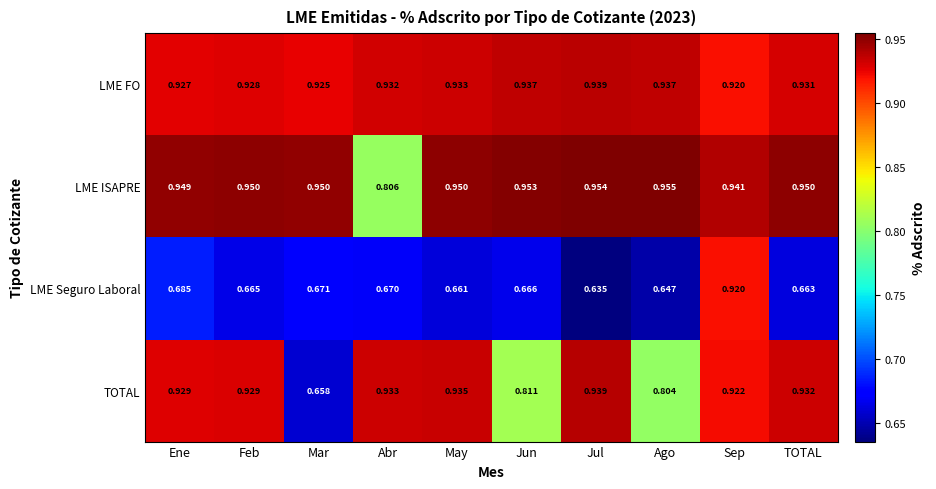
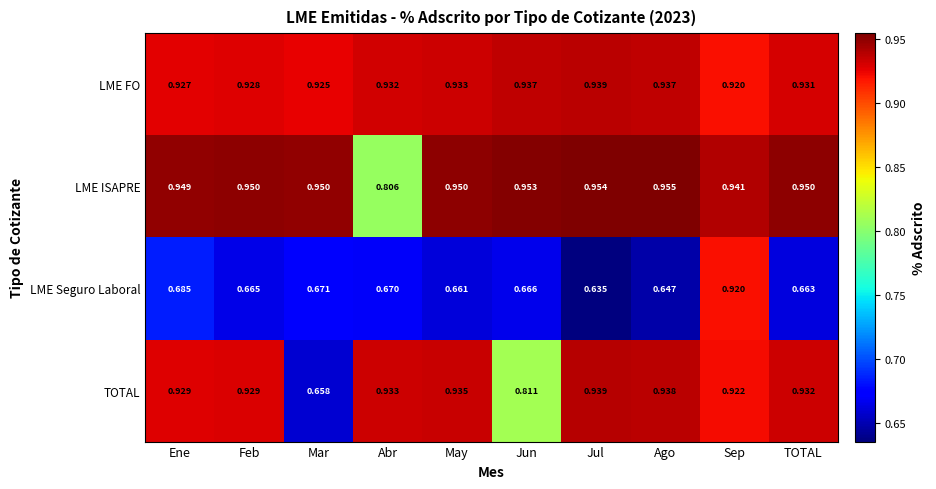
TOTAL, Ago: 0.804 -> 0.938
